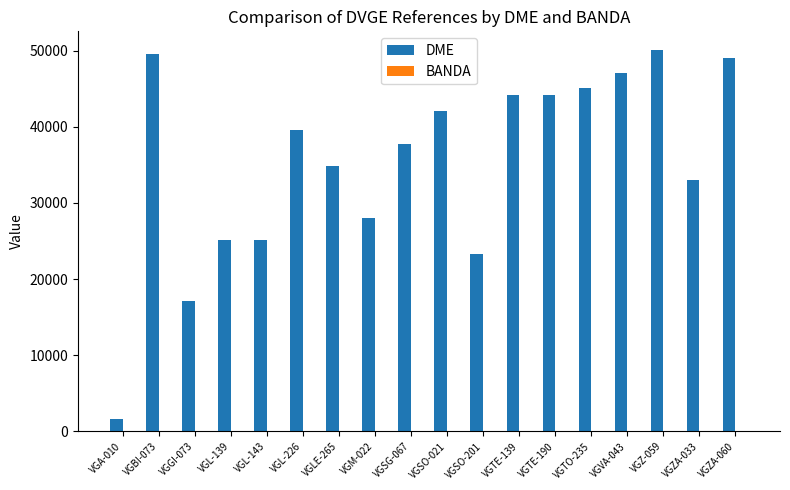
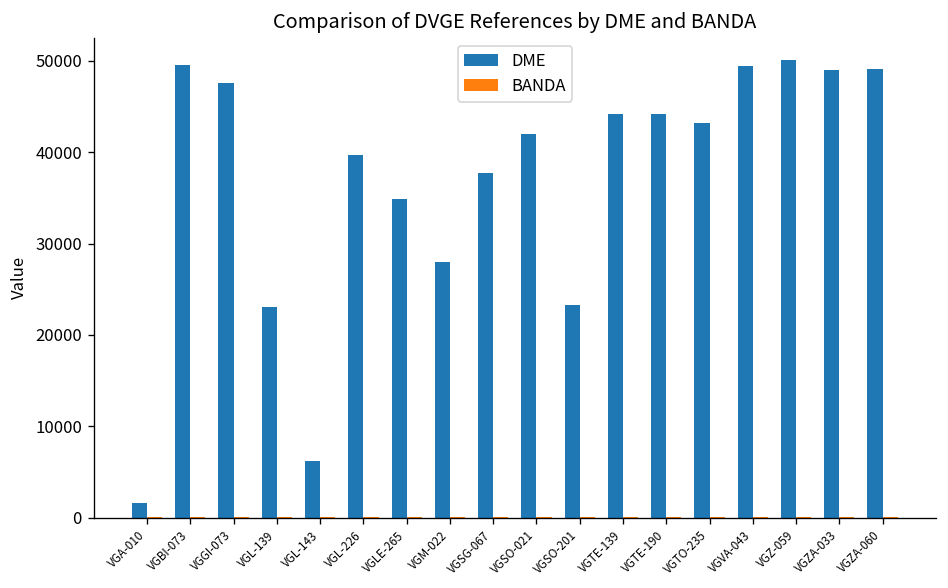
DME, VGGI-073: 17000 -> 48000
DME, VGL-139: 25000 -> 23000
DME, VGL-143: 25000 -> 6000
DME, VGTO-235: 45000 -> 43000
DME, VGVA-043: 47000 -> 49000
DME, VGZA-033: 33000 -> 49000
